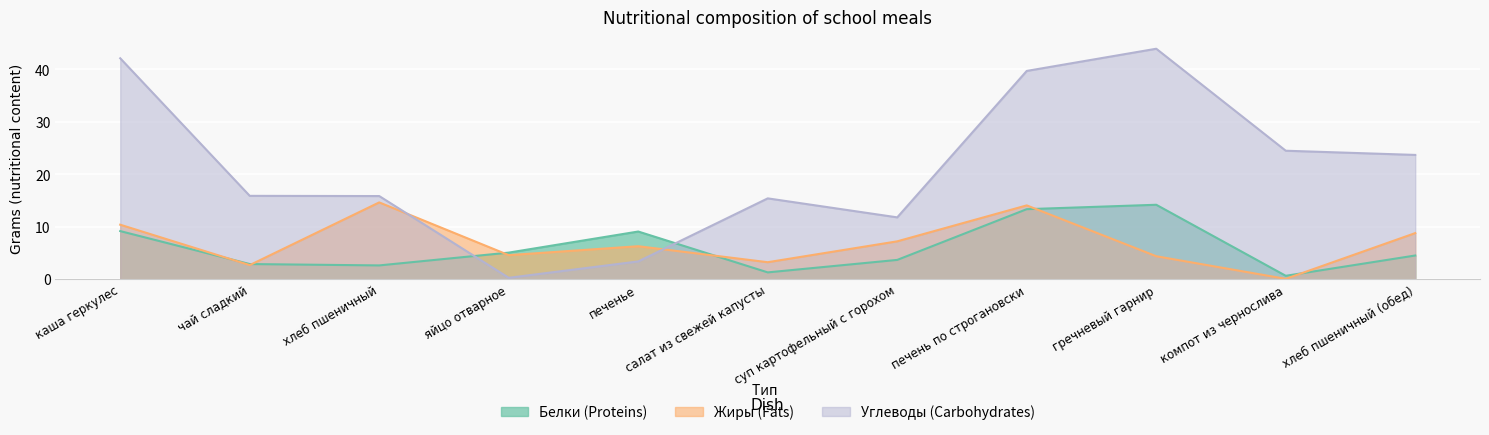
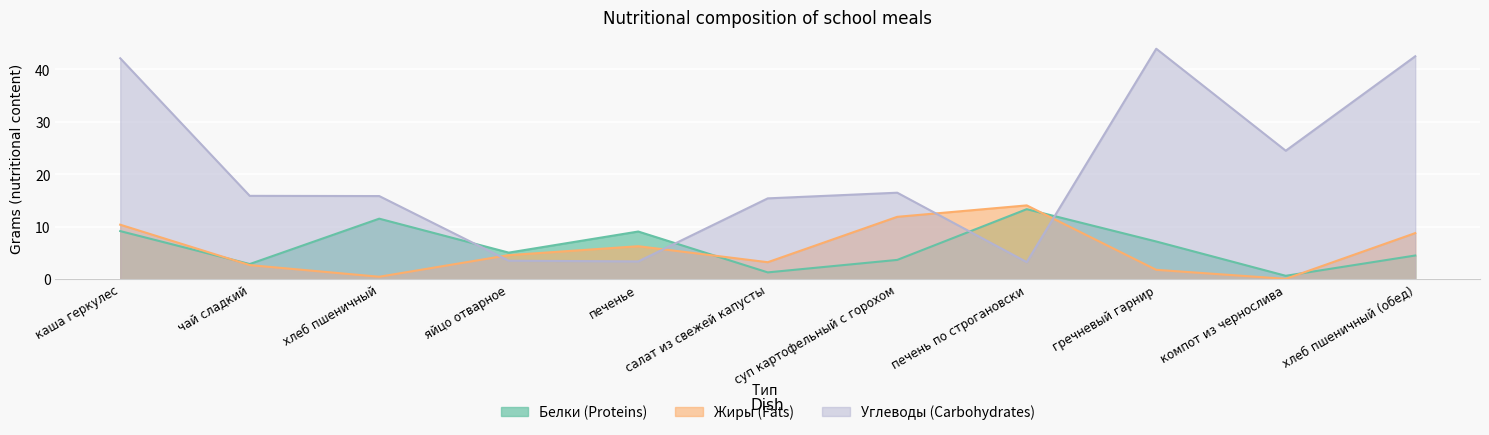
Белки (Proteins), хлеб пшеничный: 3 -> 12
Жиры (Fats), хлеб пшеничный: 15 -> 0
Углеводы (Carbohydrates), яйцо отварное: 0 -> 4
Жиры (Fats), суп картофельный с горохом: 7 -> 12
Углеводы (Carbohydrates), суп картофельный с горохом: 12 -> 17
Углеводы (Carbohydrates), печень по строгановски: 40 -> 3
Белки (Proteins), гречневый гарнир: 14 -> 7
Жиры (Fats), гречневый гарнир: 4 -> 2
Углеводы (Carbohydrates), хлеб пшеничный (обед): 24 -> 43
